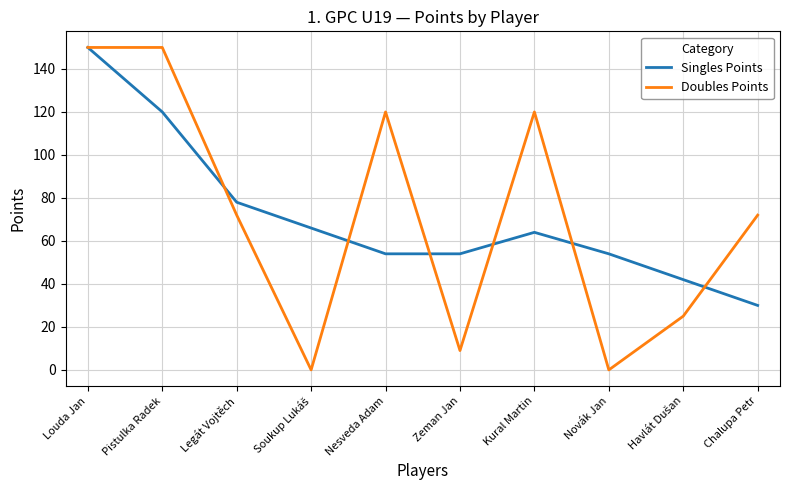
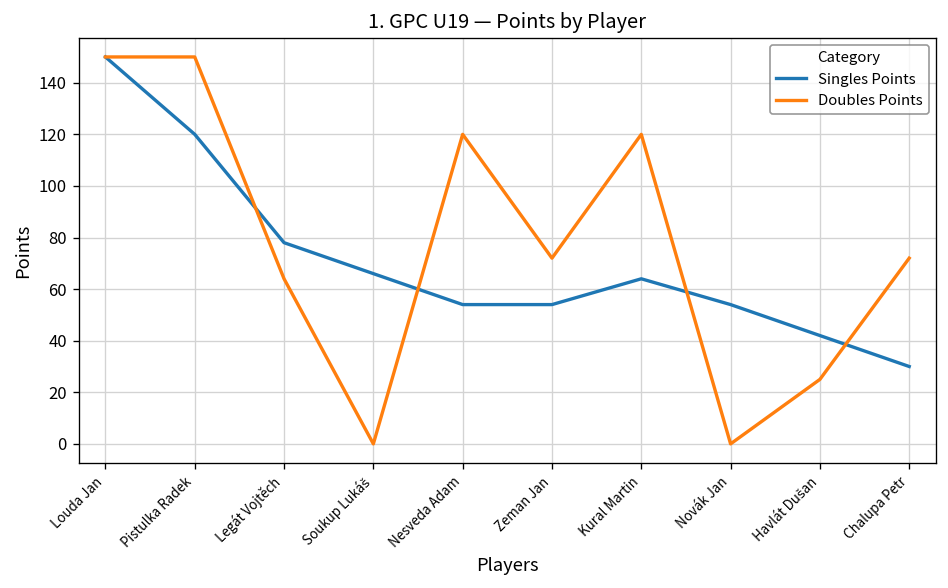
Doubles Points, Legát Vojtěch: 72 -> 64
Doubles Points, Zeman Jan: 9 -> 72
